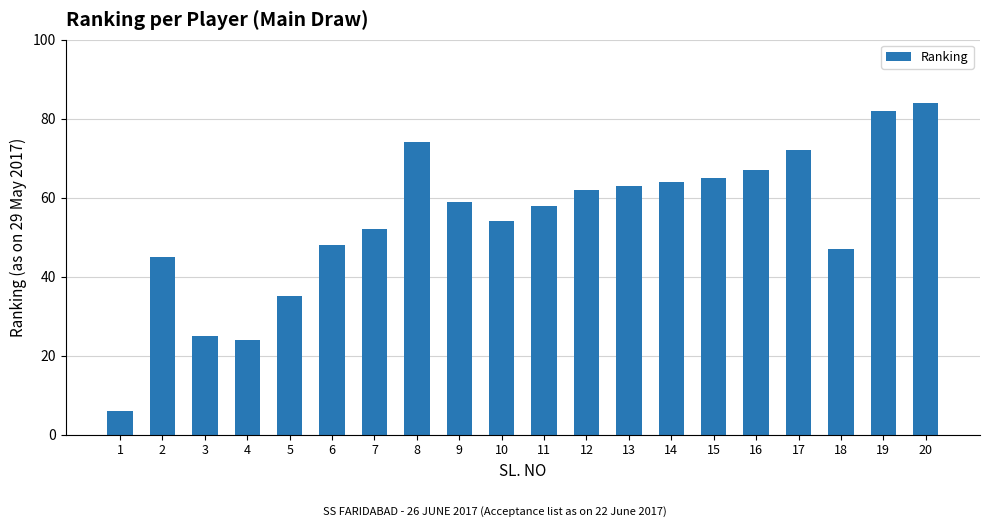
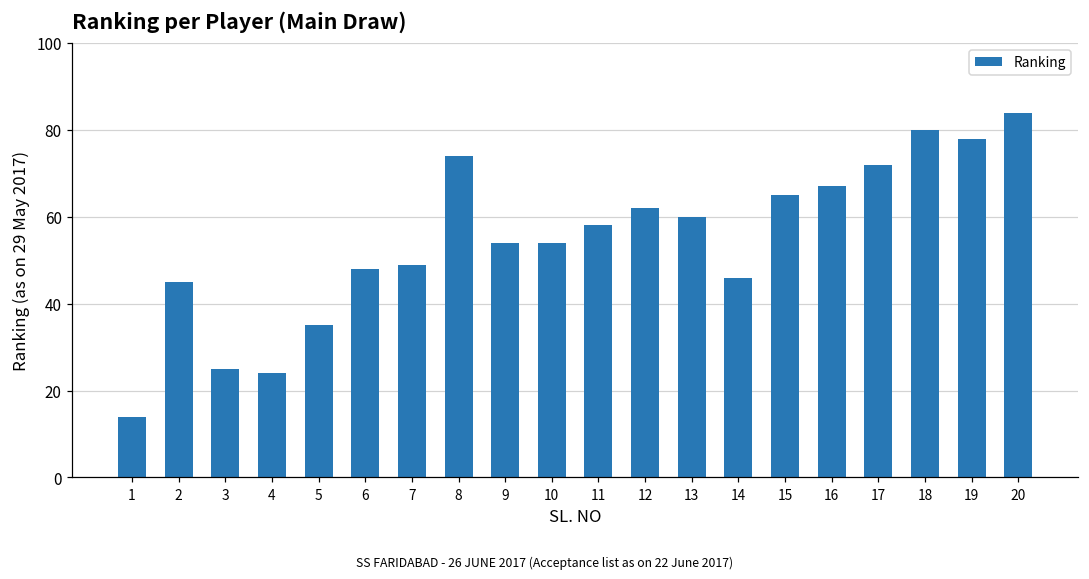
1: 6 -> 14
7: 52 -> 49
9: 59 -> 54
13: 63 -> 60
14: 64 -> 46
18: 47 -> 80
19: 82 -> 78
